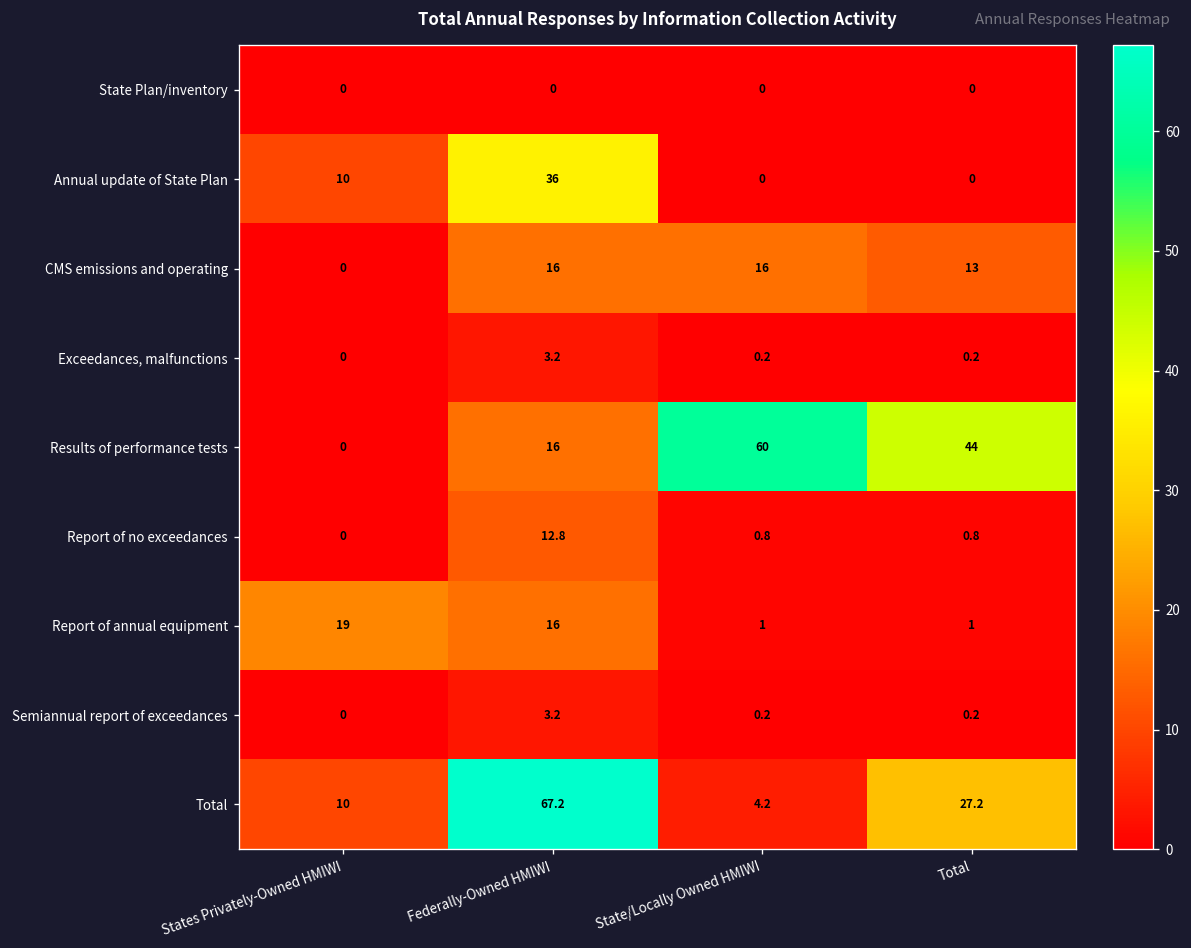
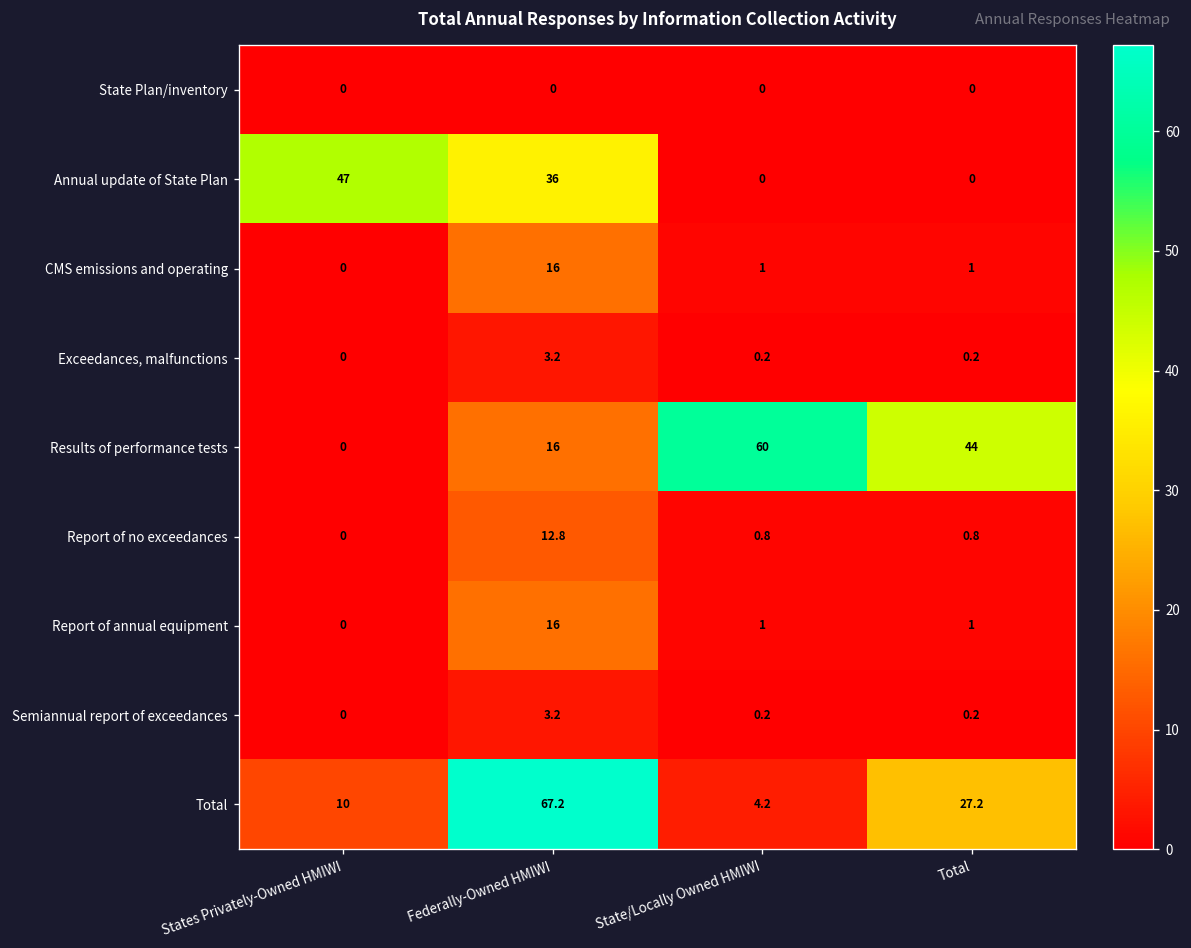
Annual update of State Plan, States Privately-Owned HMIWI: 10 -> 47
CMS emissions and operating, State/Locally Owned HMIWI: 16 -> 1
CMS emissions and operating, Total: 13 -> 1
Report of annual equipment, States Privately-Owned HMIWI: 19 -> 0
